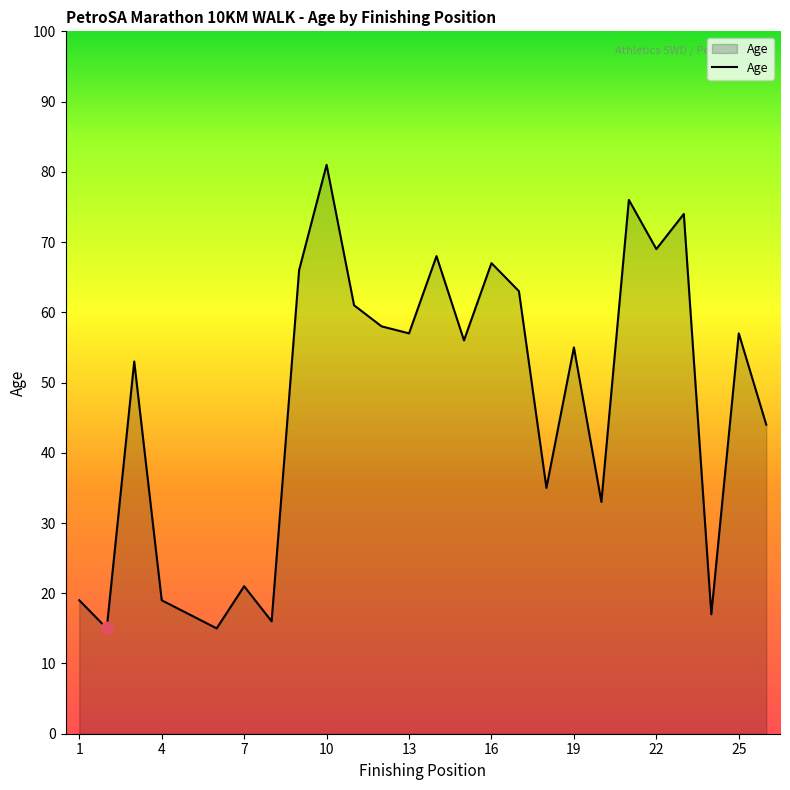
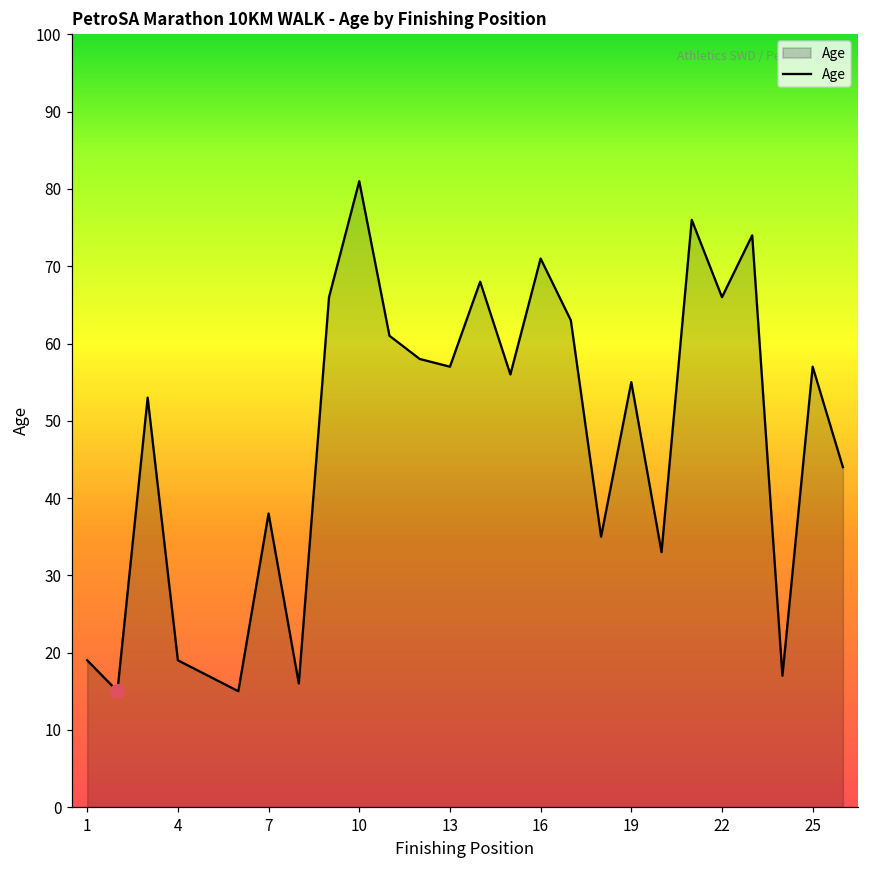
Age, 7: 21 -> 38
Age, 16: 67 -> 71
Age, 22: 69 -> 66
